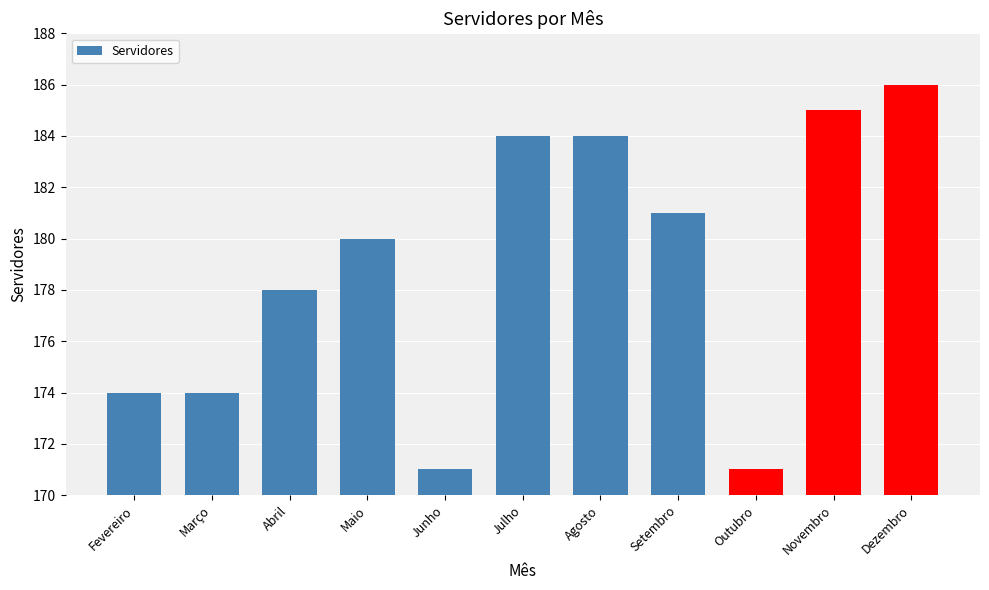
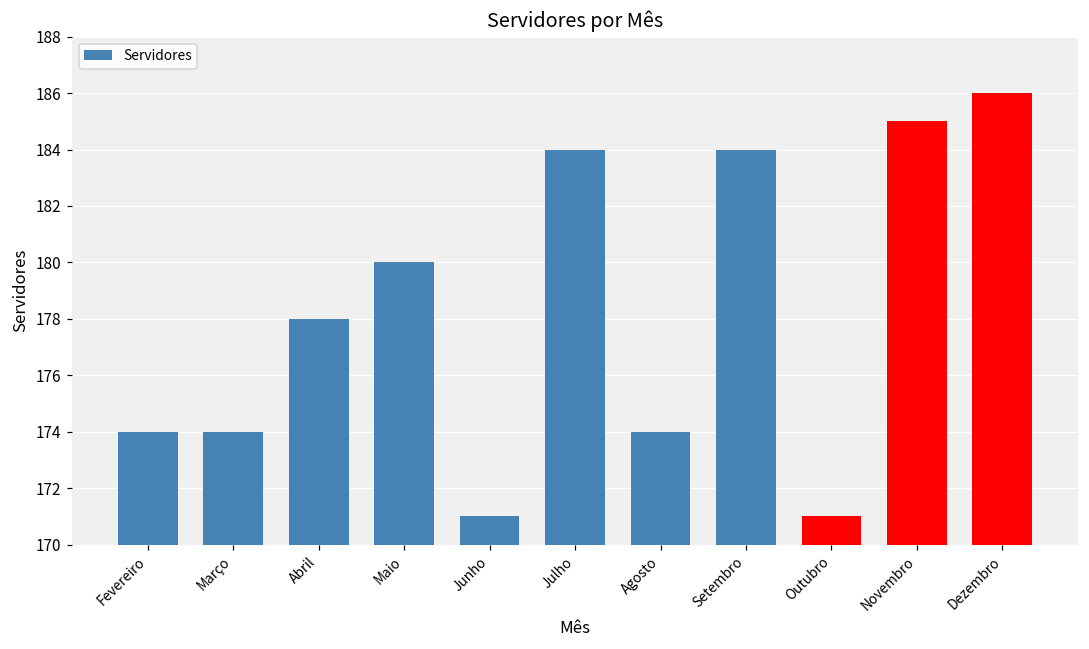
Agosto: 184 -> 174
Setembro: 181 -> 184
